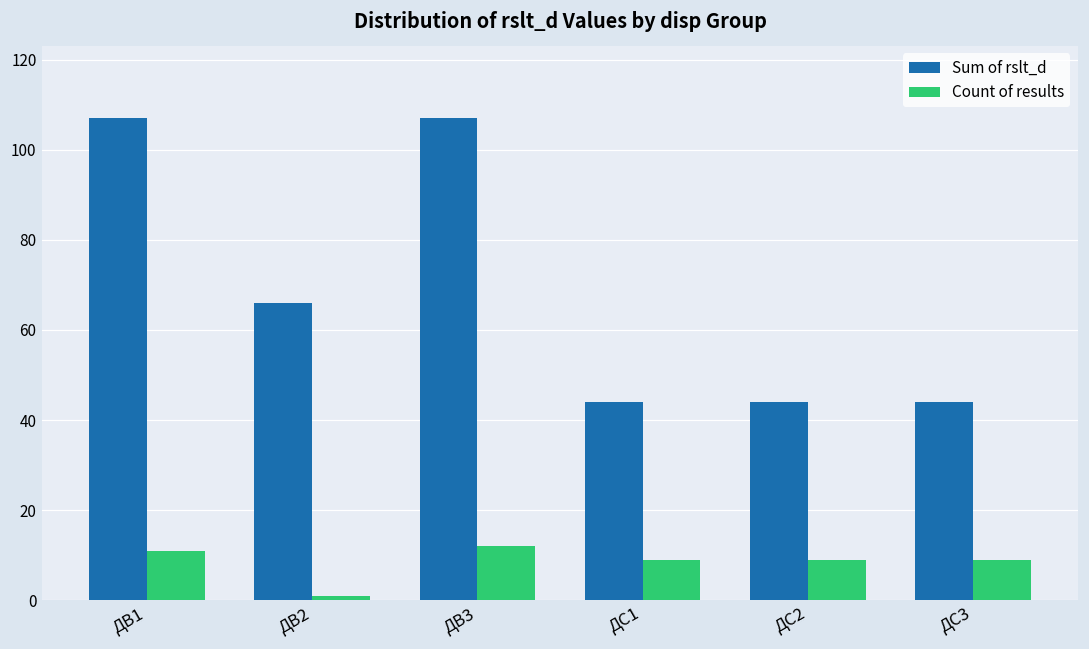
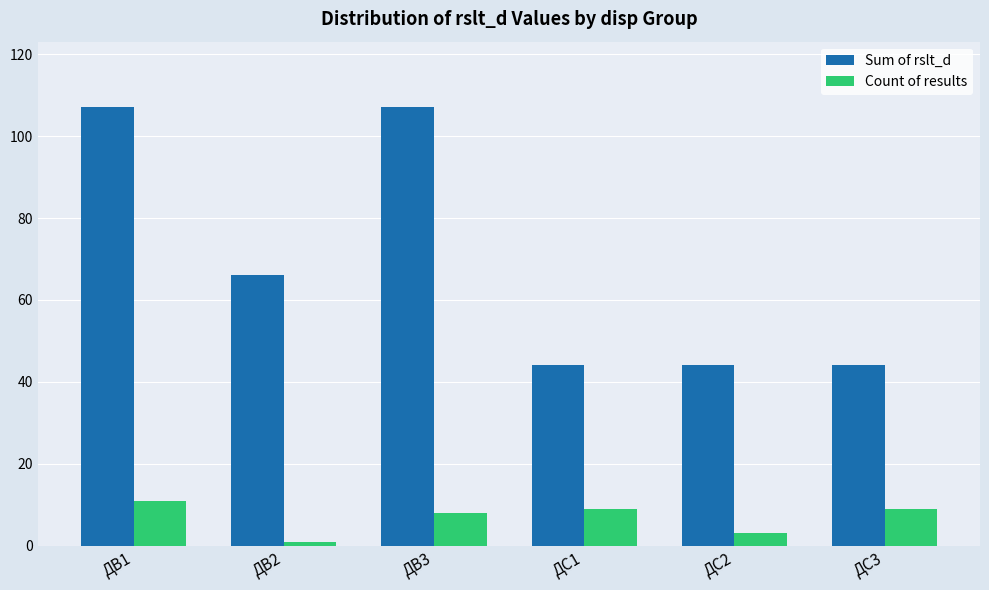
Count of results, ДВ3: 12 -> 8
Count of results, ДС2: 9 -> 3
